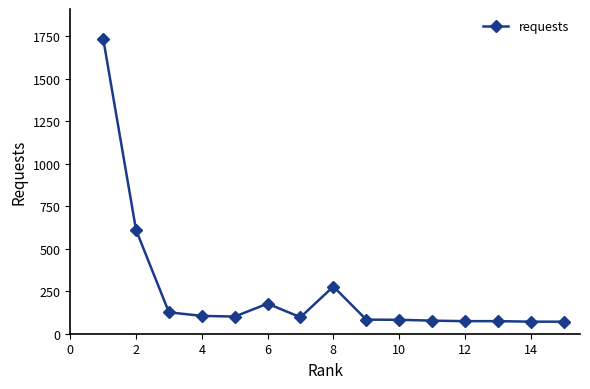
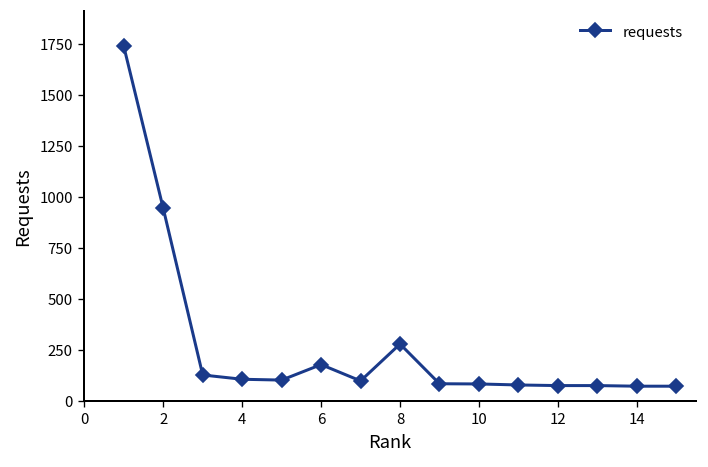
2: 610 -> 940
